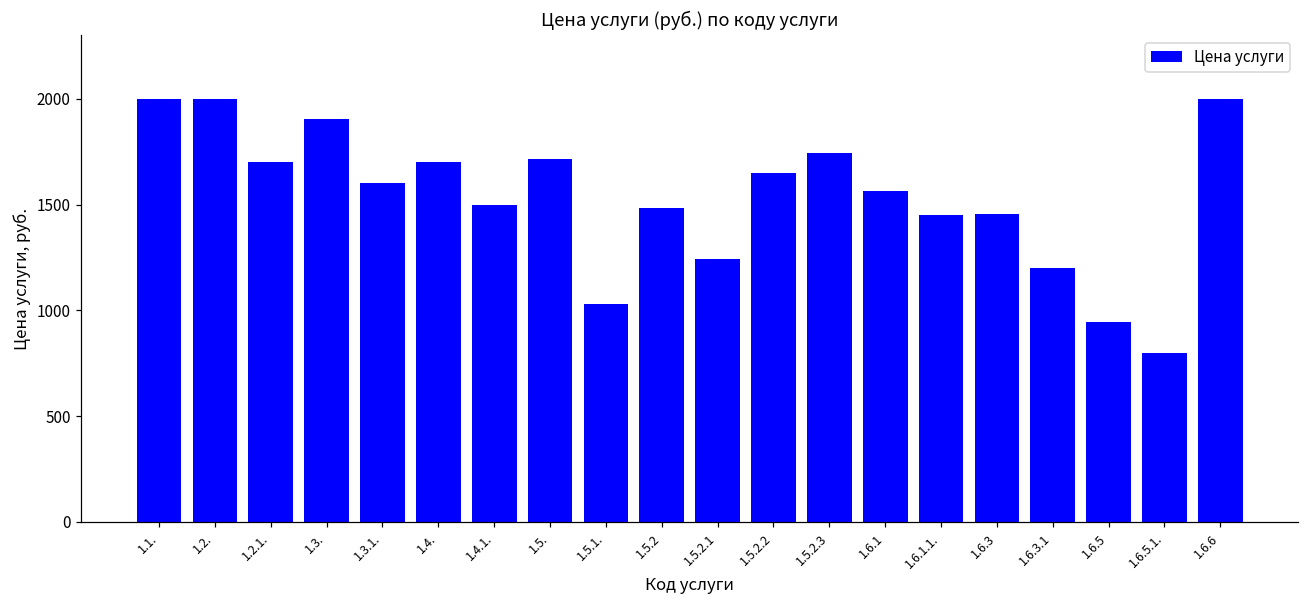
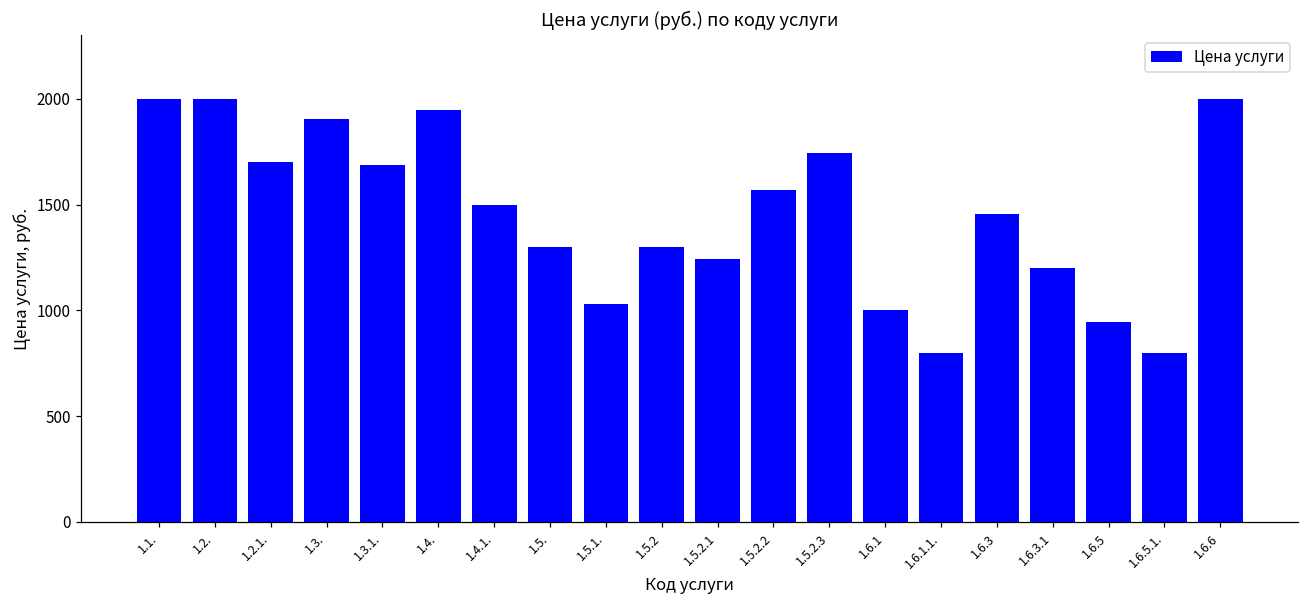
1.3.1.: 1600 -> 1690
1.4.: 1700 -> 1950
1.5.: 1710 -> 1300
1.5.2: 1480 -> 1300
1.5.2.2: 1650 -> 1570
1.6.1: 1570 -> 1000
1.6.1.1.: 1450 -> 800
